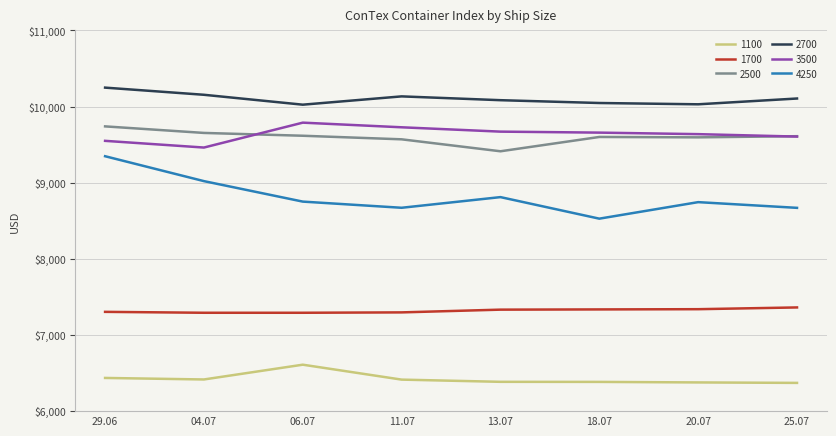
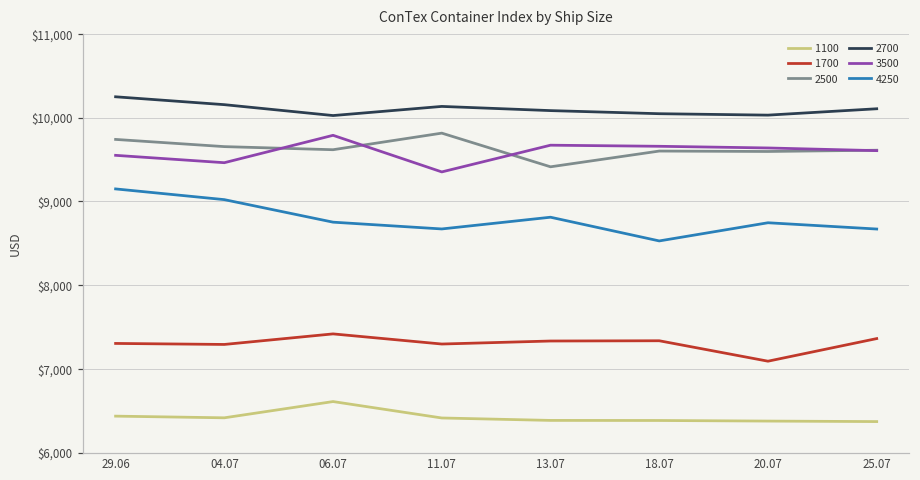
4250, 29.06: $9,300 -> $9,100
1700, 06.07: $7,300 -> $7,400
2500, 11.07: $9,600 -> $9,800
3500, 11.07: $9,700 -> $9,400
1700, 20.07: $7,300 -> $7,100
